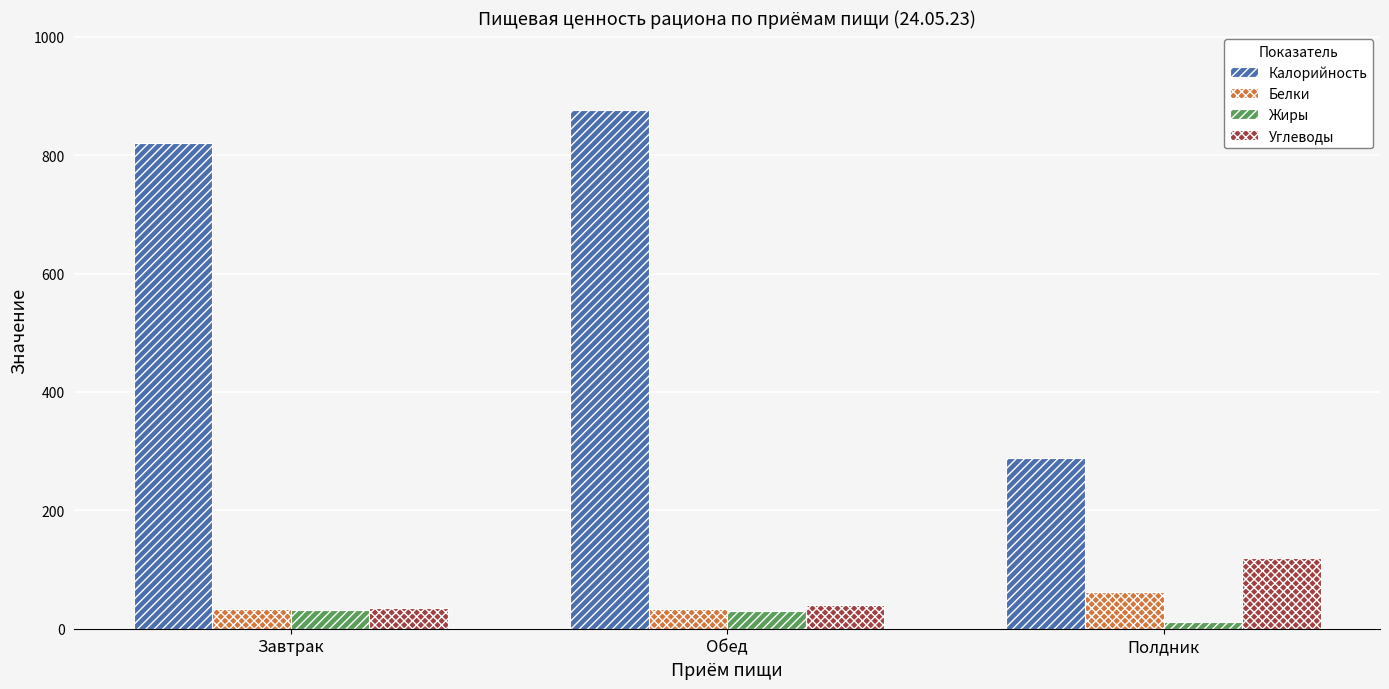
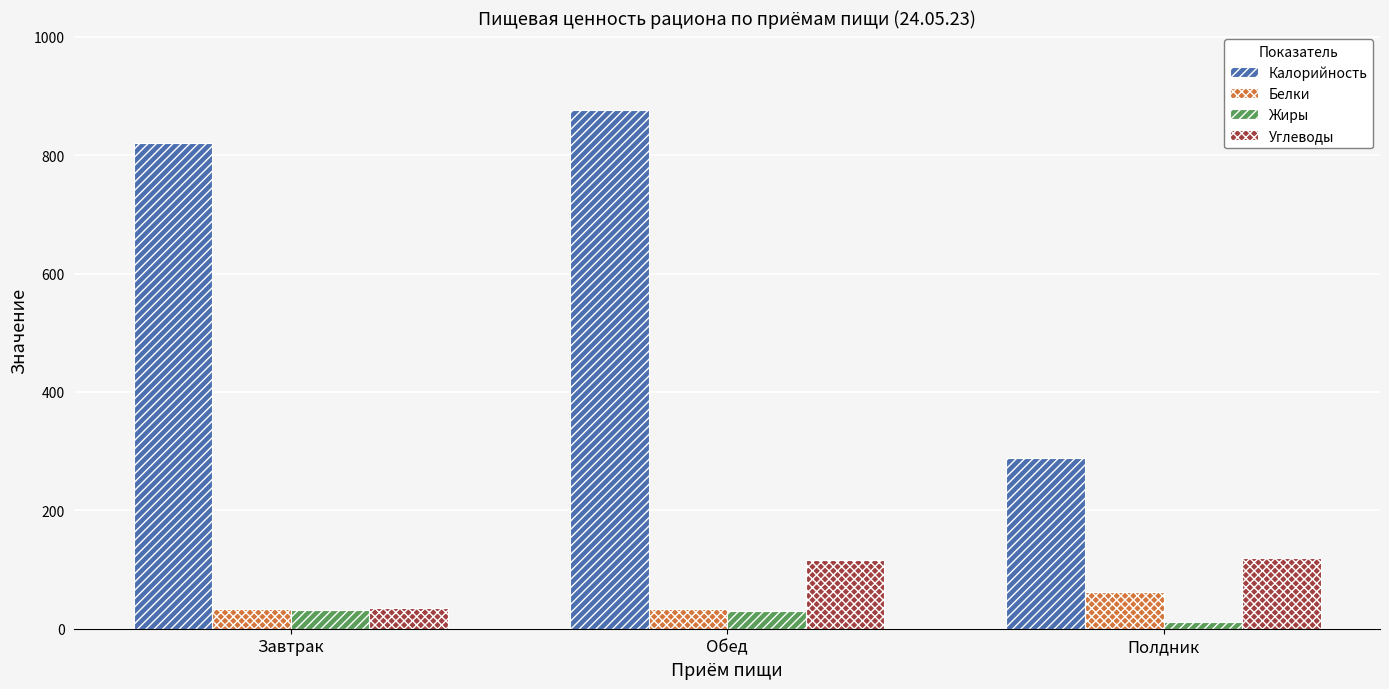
Углеводы, Обед: 40 -> 120
